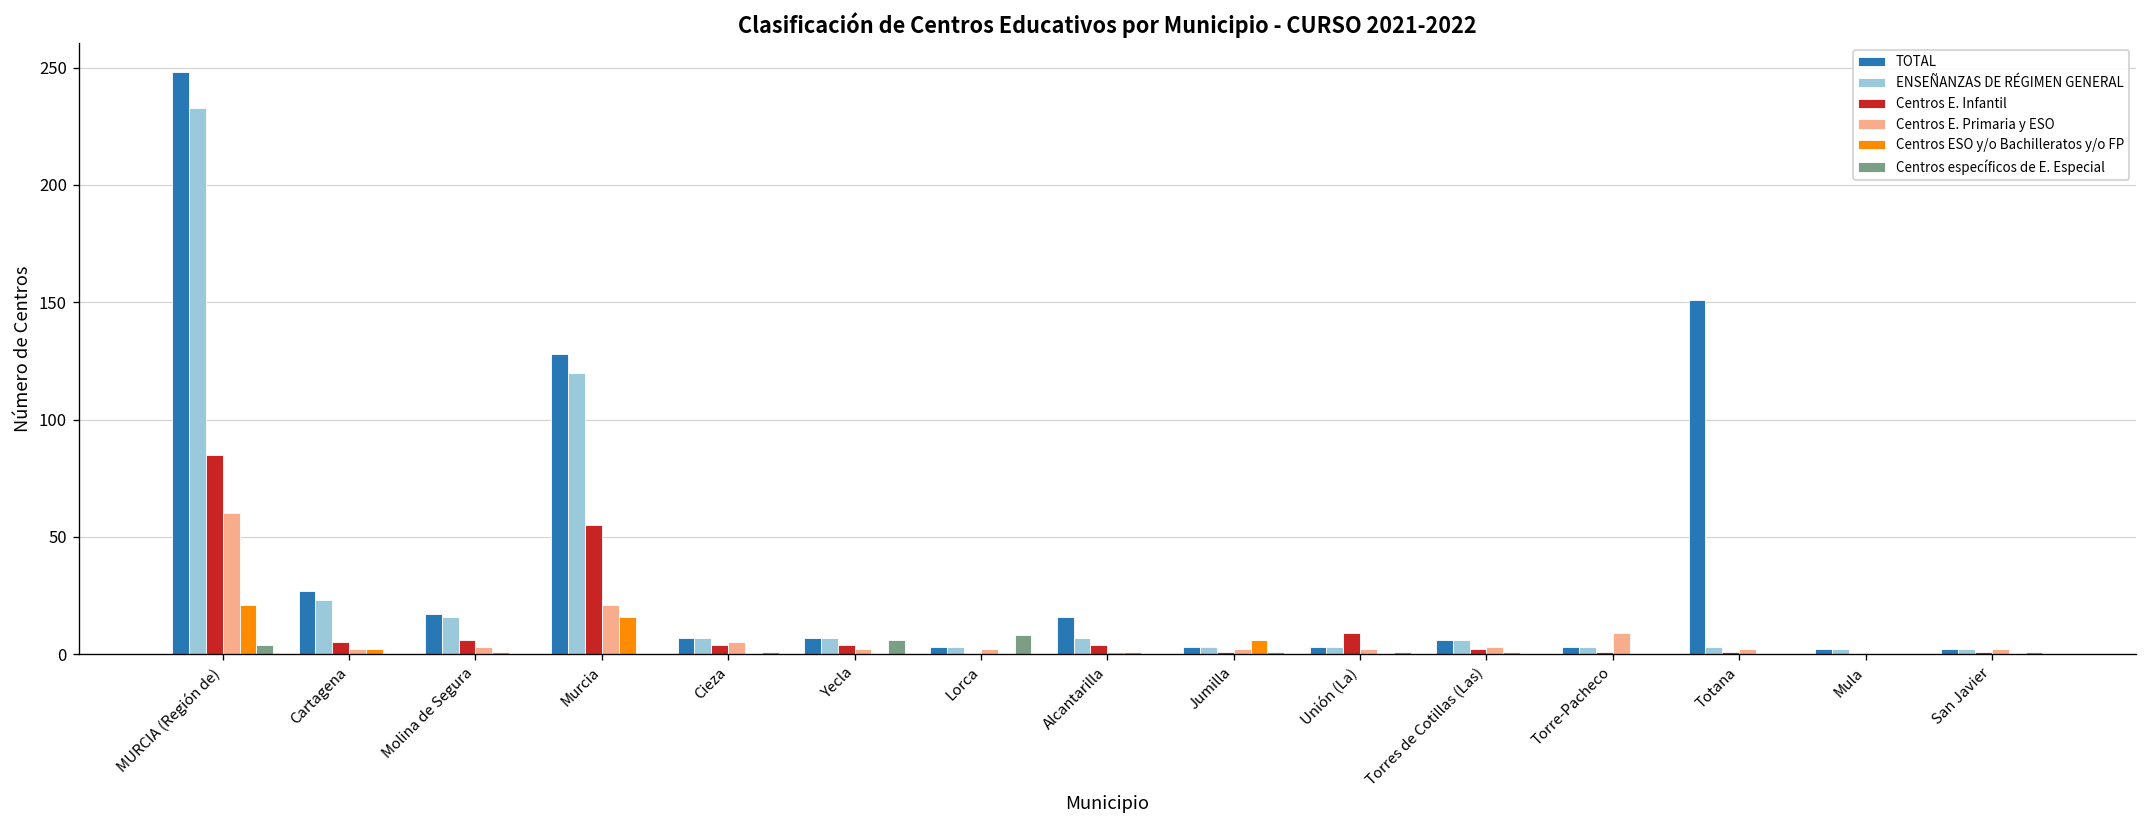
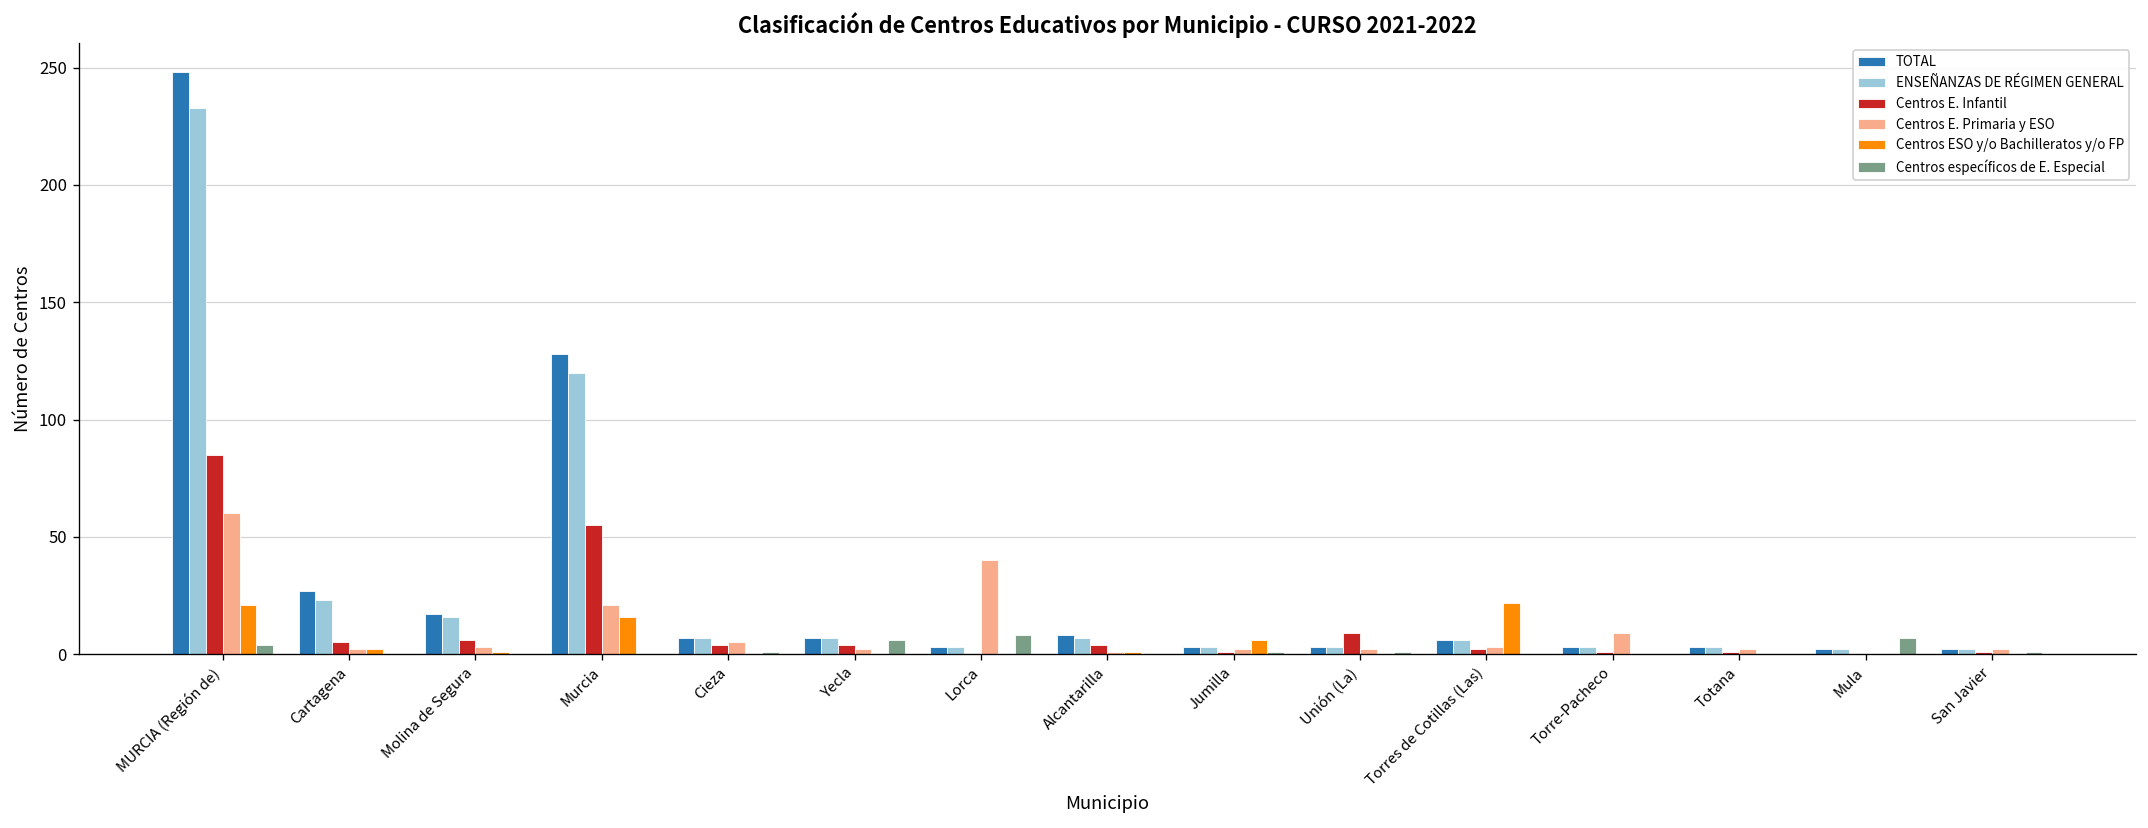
Centros E. Primaria y ESO, Lorca: 2 -> 40
TOTAL, Alcantarilla: 16 -> 8
Centros ESO y/o Bachilleratos y/o FP, Torres de Cotillas (Las): 1 -> 22
TOTAL, Totana: 151 -> 3
Centros específicos de E. Especial, Mula: 0 -> 7
